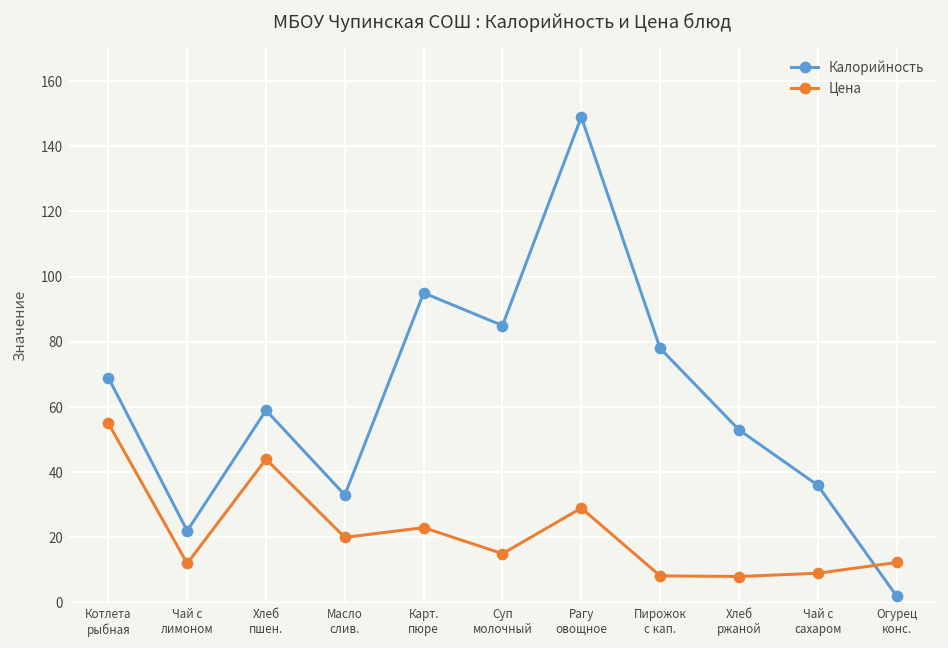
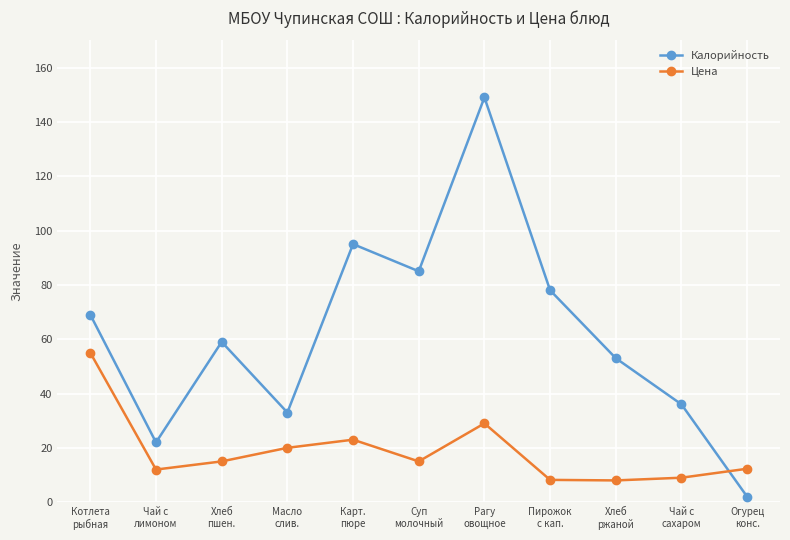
Цена, Хлеб пшен.: 44 -> 15
